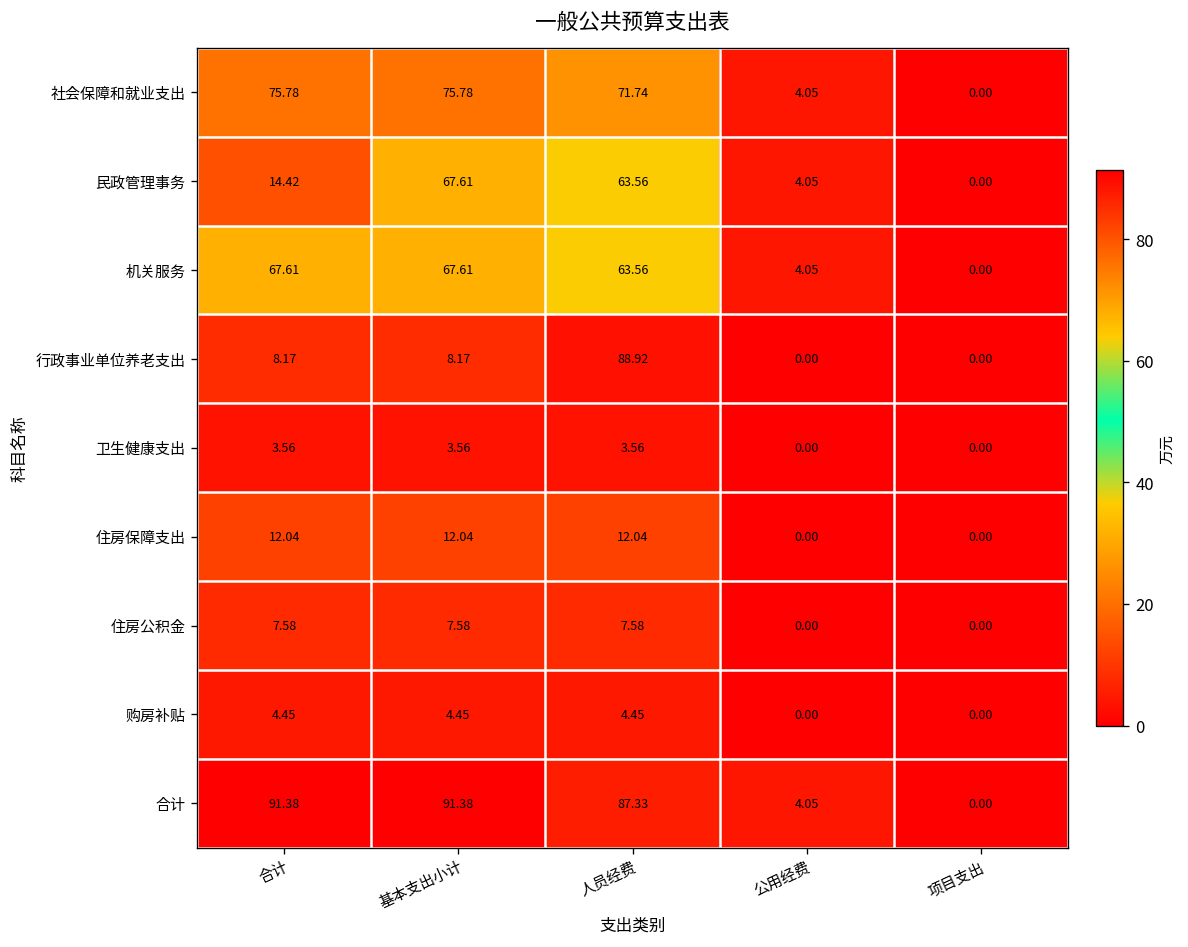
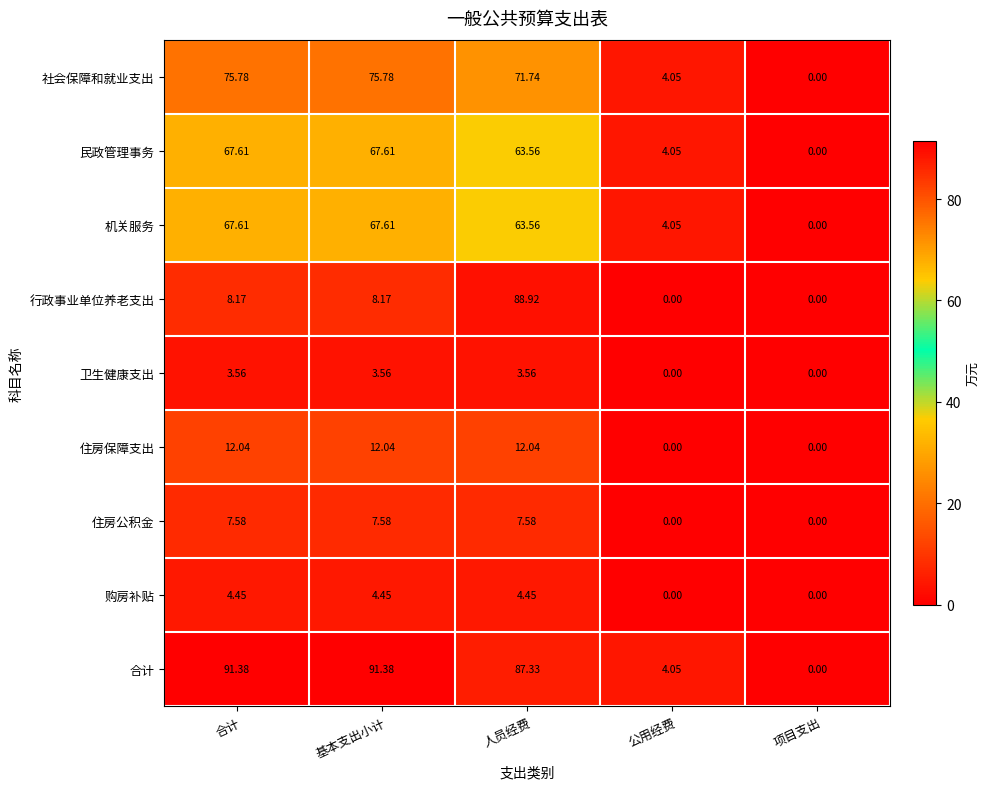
民政管理事务, 合计: 14.42 -> 67.61
